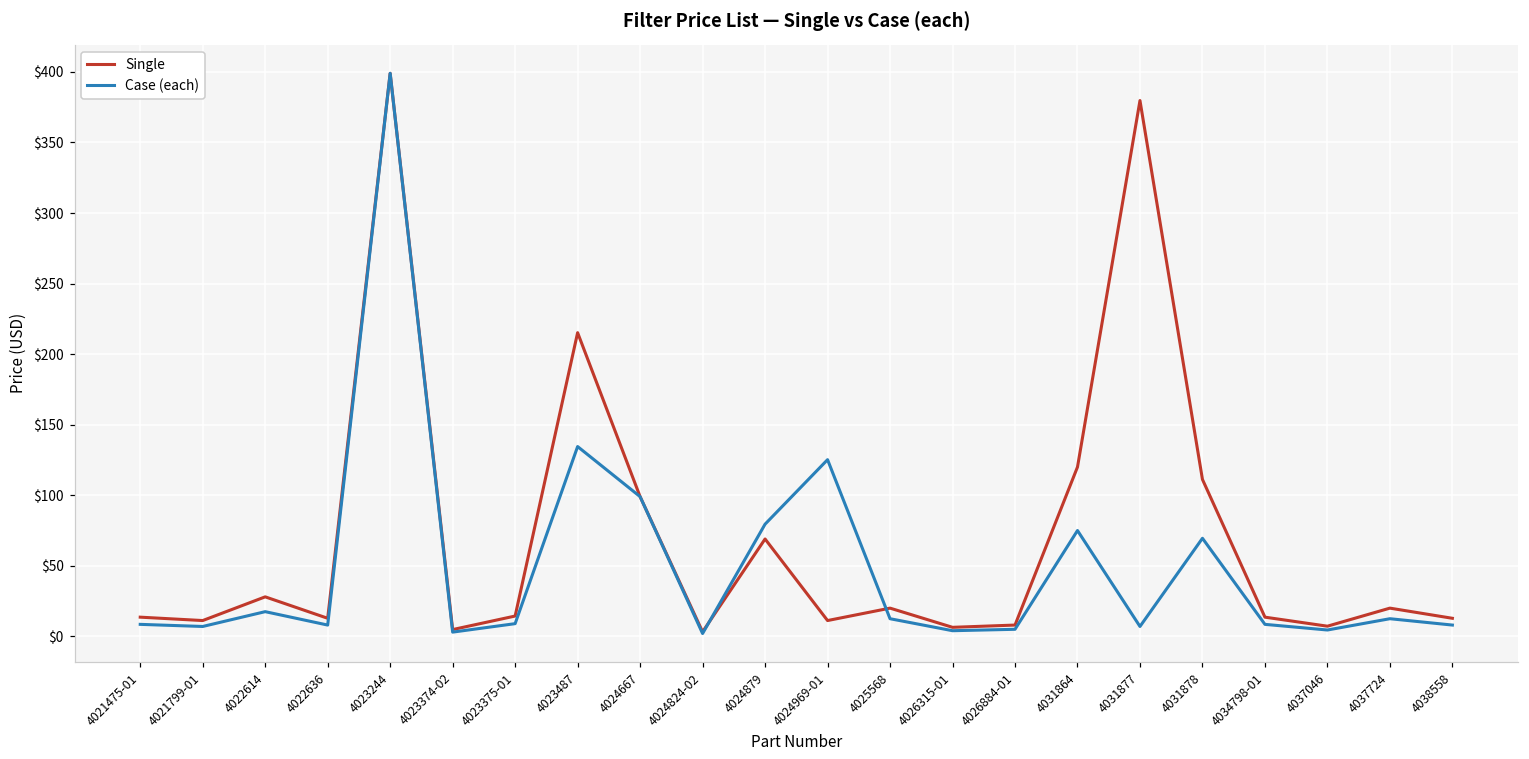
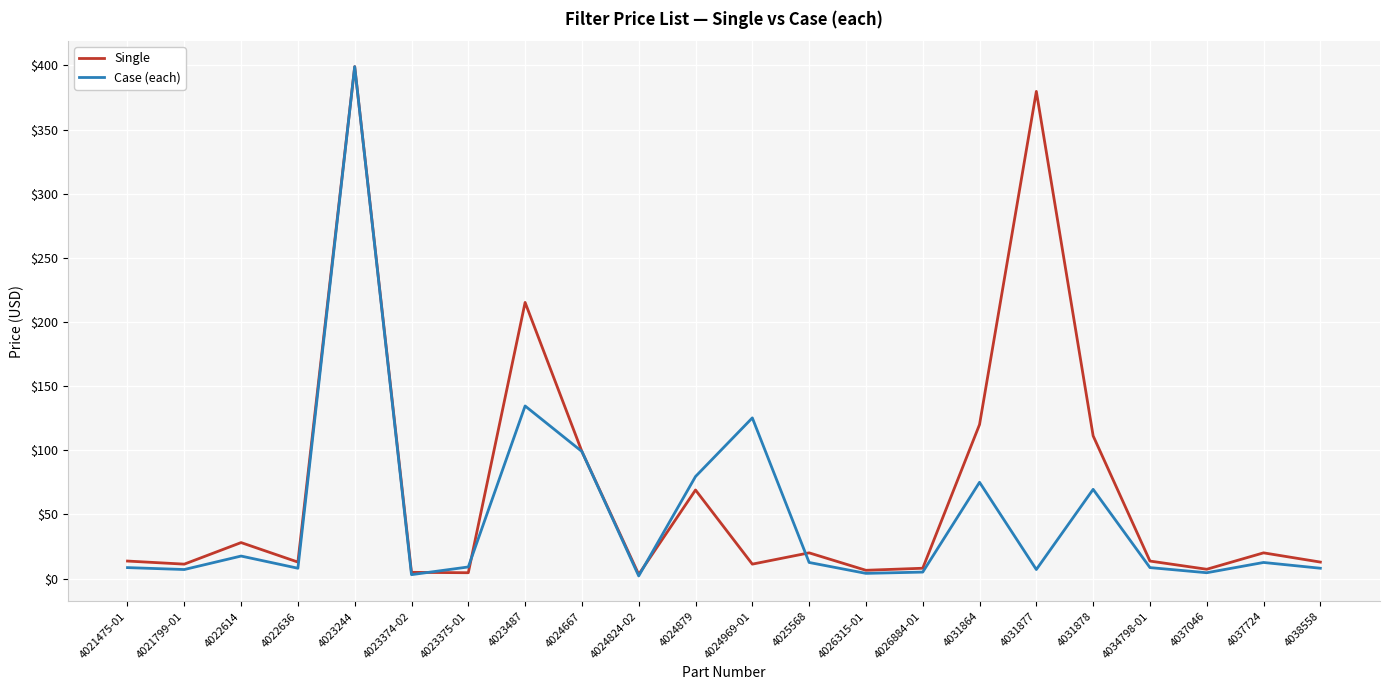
Single, 4023375-01: $14 -> $5
